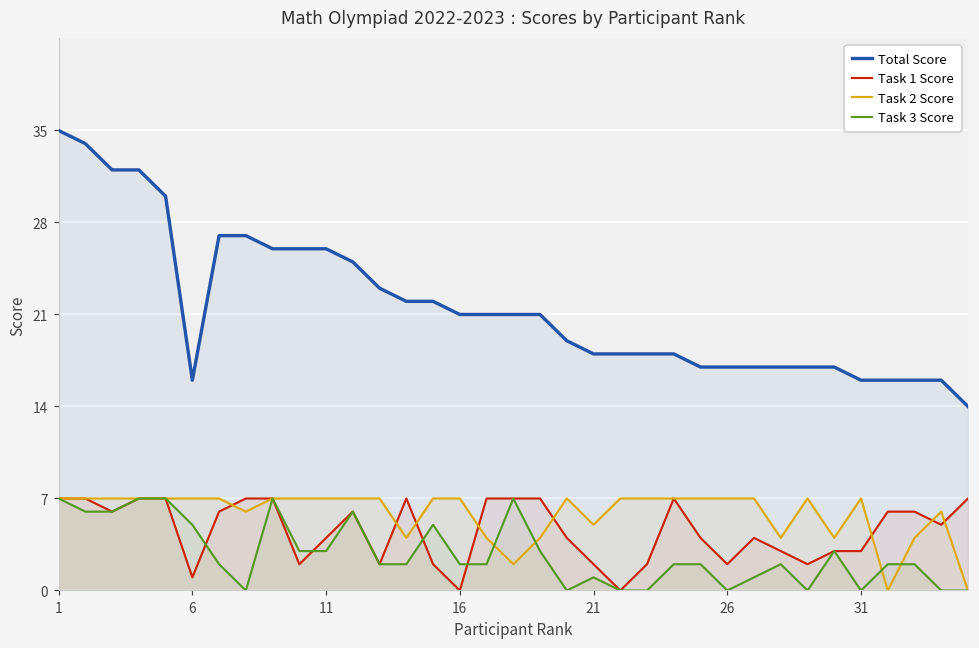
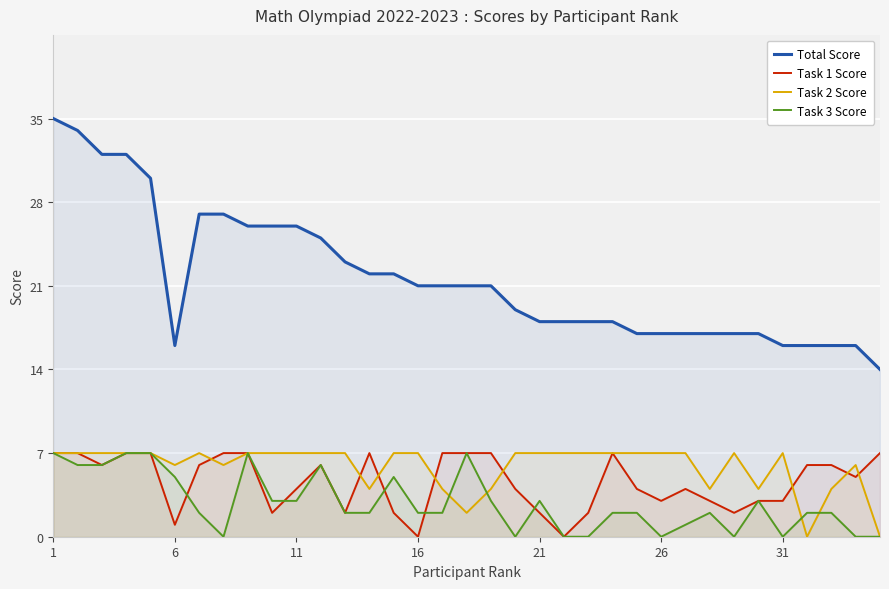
Task 2 Score, 6: 7 -> 6
Task 2 Score, 21: 5 -> 7
Task 3 Score, 21: 1 -> 3
Task 1 Score, 26: 2 -> 3
